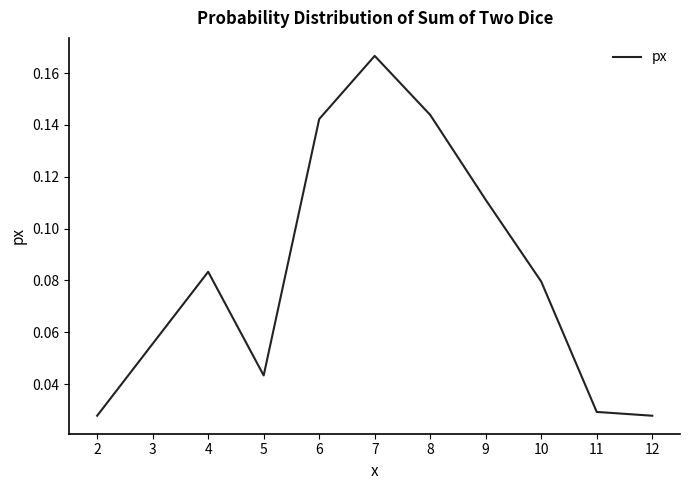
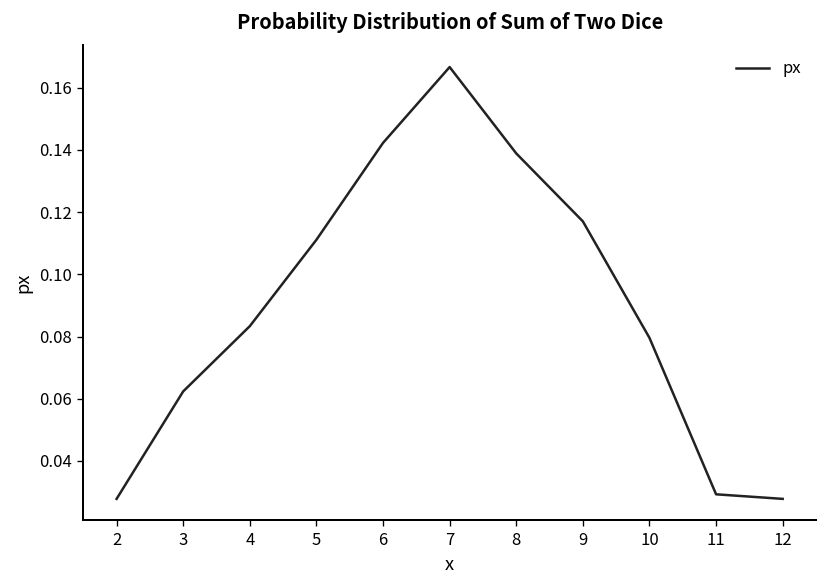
3: 0.056 -> 0.062
5: 0.043 -> 0.111
8: 0.144 -> 0.139
9: 0.111 -> 0.117
